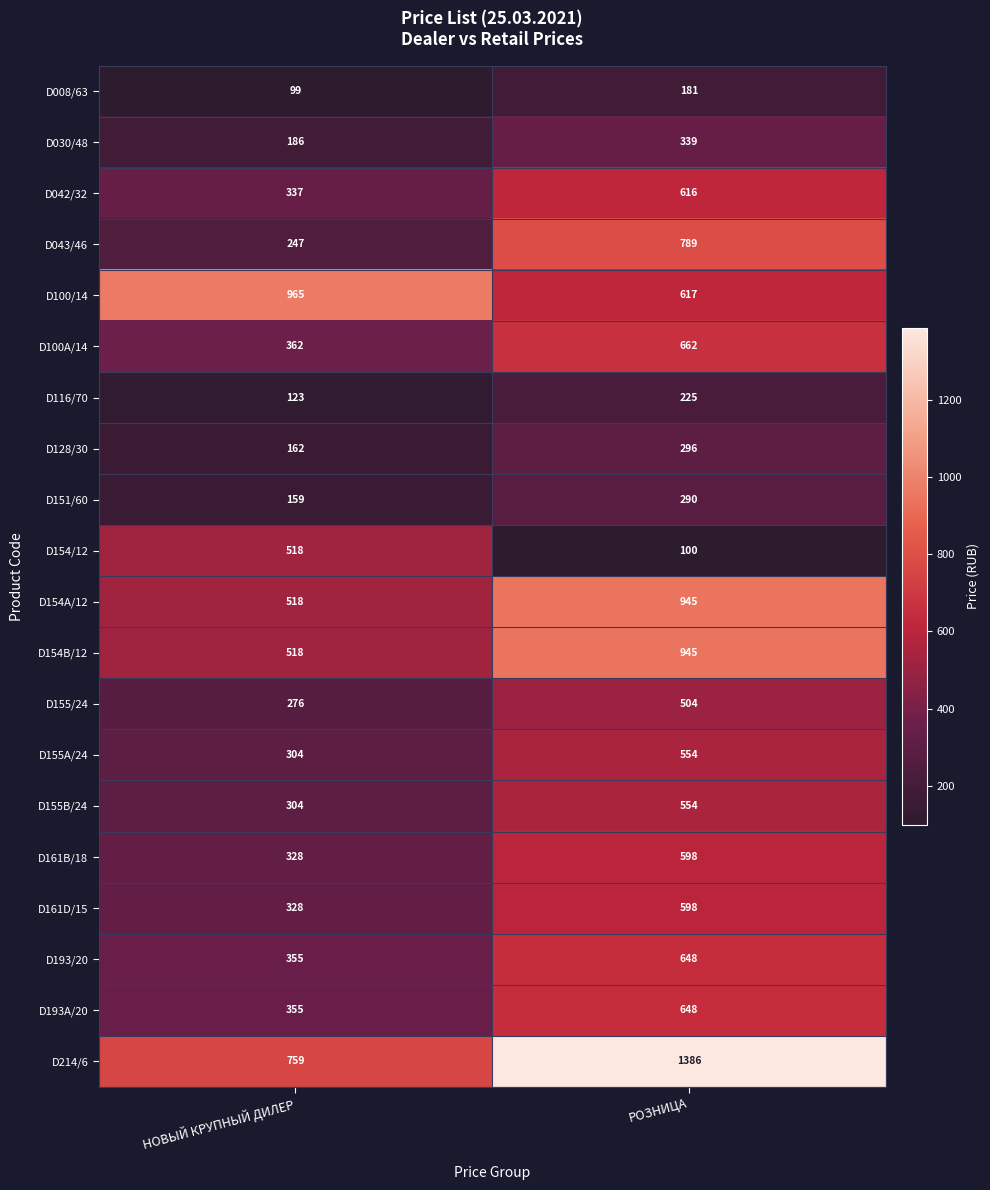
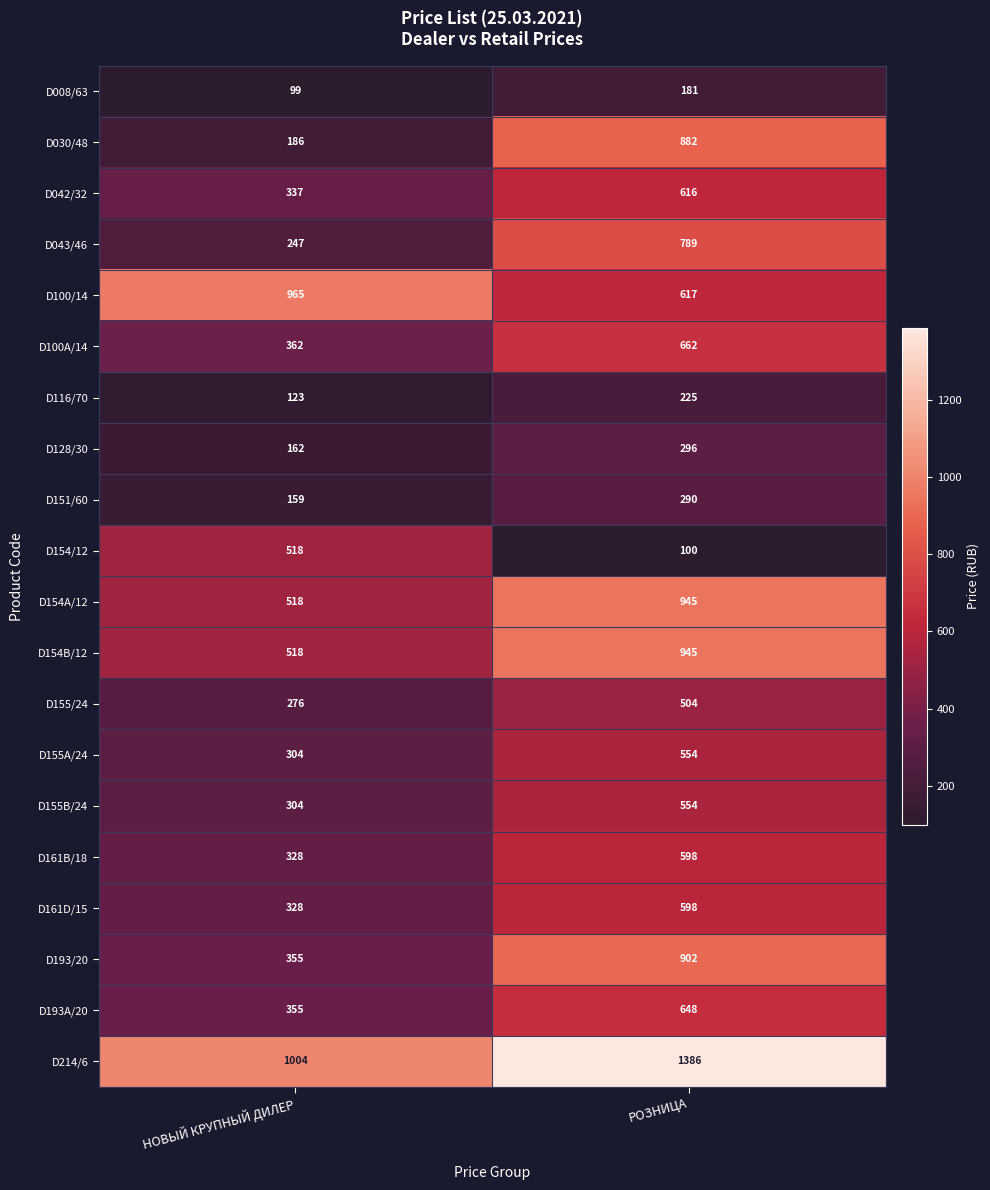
D030/48, РОЗНИЦА: 339 -> 882
D193/20, РОЗНИЦА: 648 -> 902
D214/6, НОВЫЙ КРУПНЫЙ ДИЛЕР: 759 -> 1004
